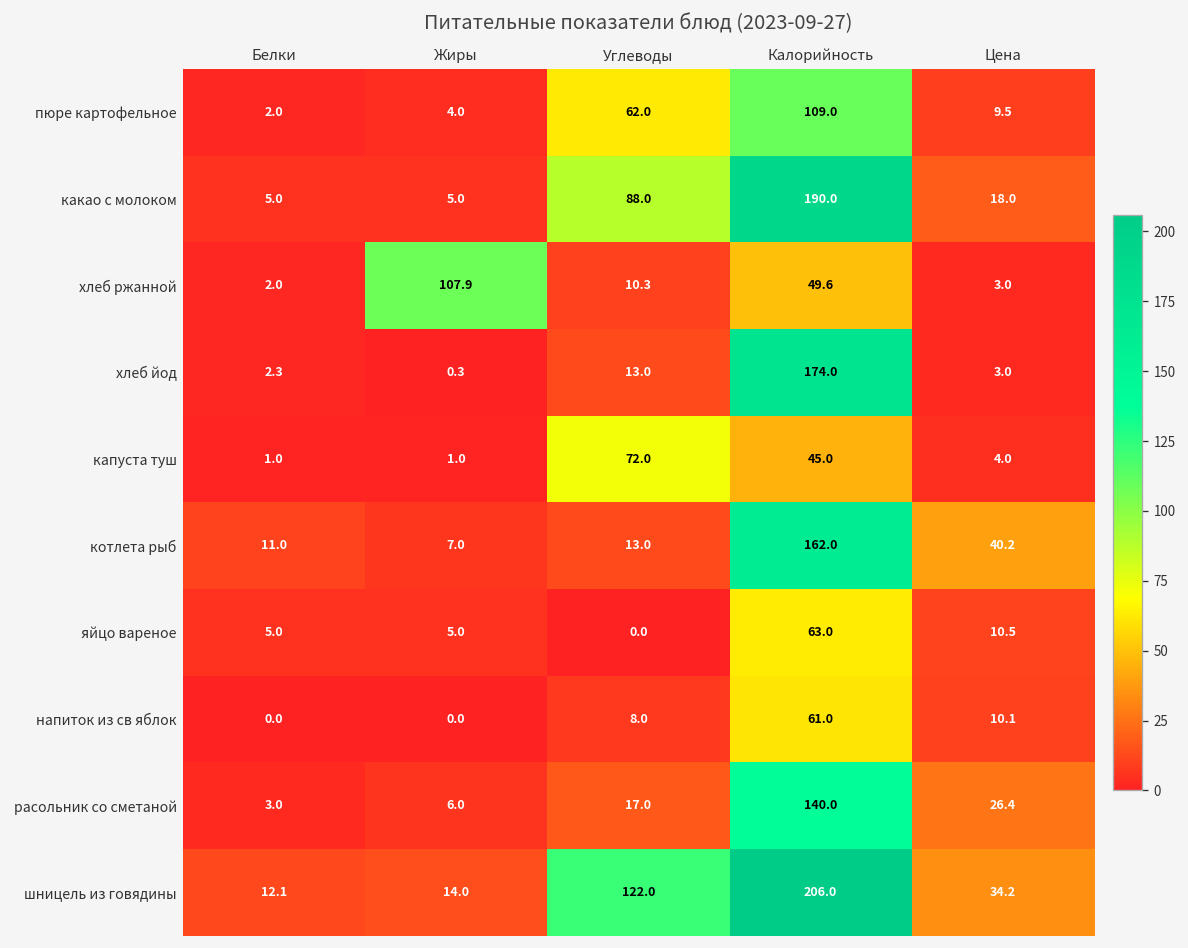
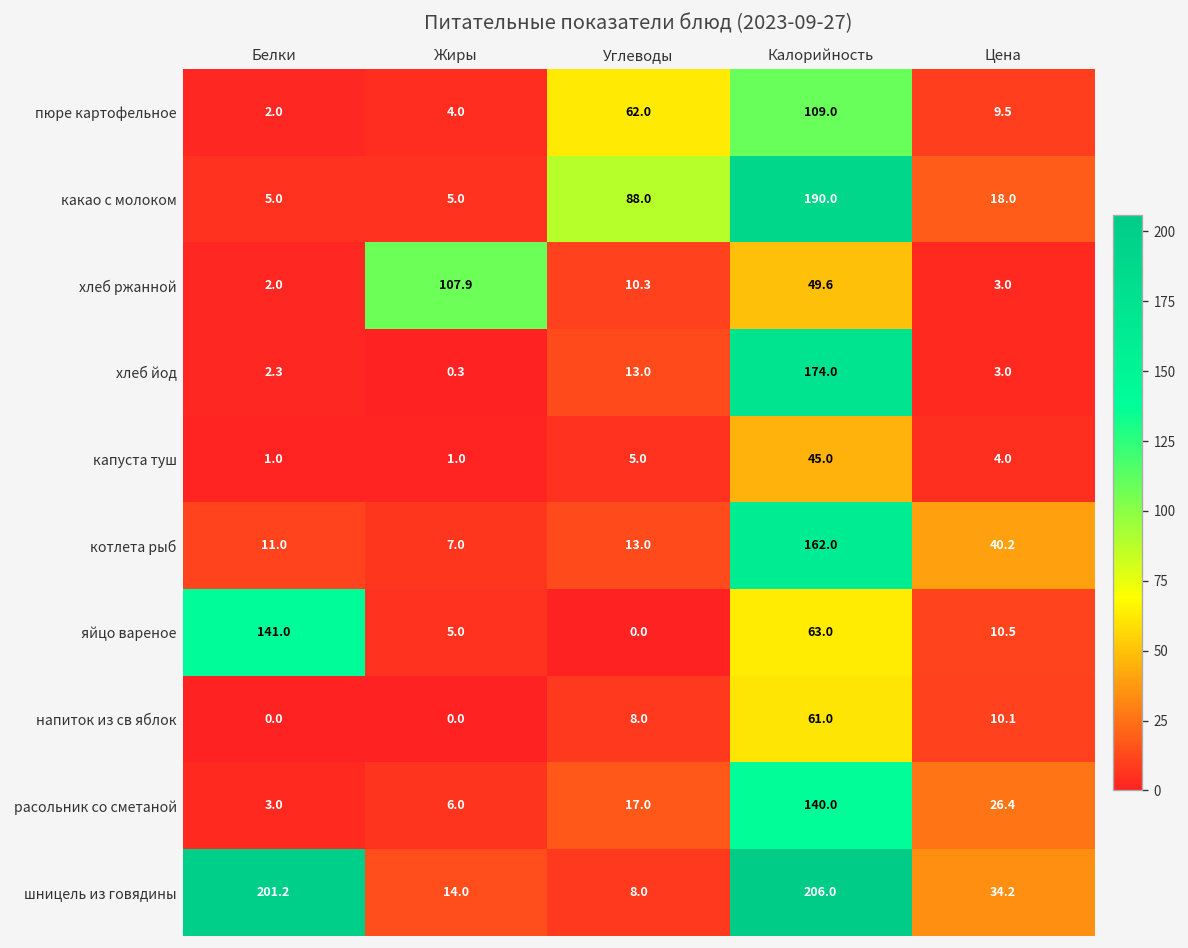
капуста туш, Углеводы: 72.0 -> 5.0
яйцо вареное, Белки: 5.0 -> 141.0
шницель из говядины, Белки: 12.1 -> 201.2
шницель из говядины, Углеводы: 122.0 -> 8.0
